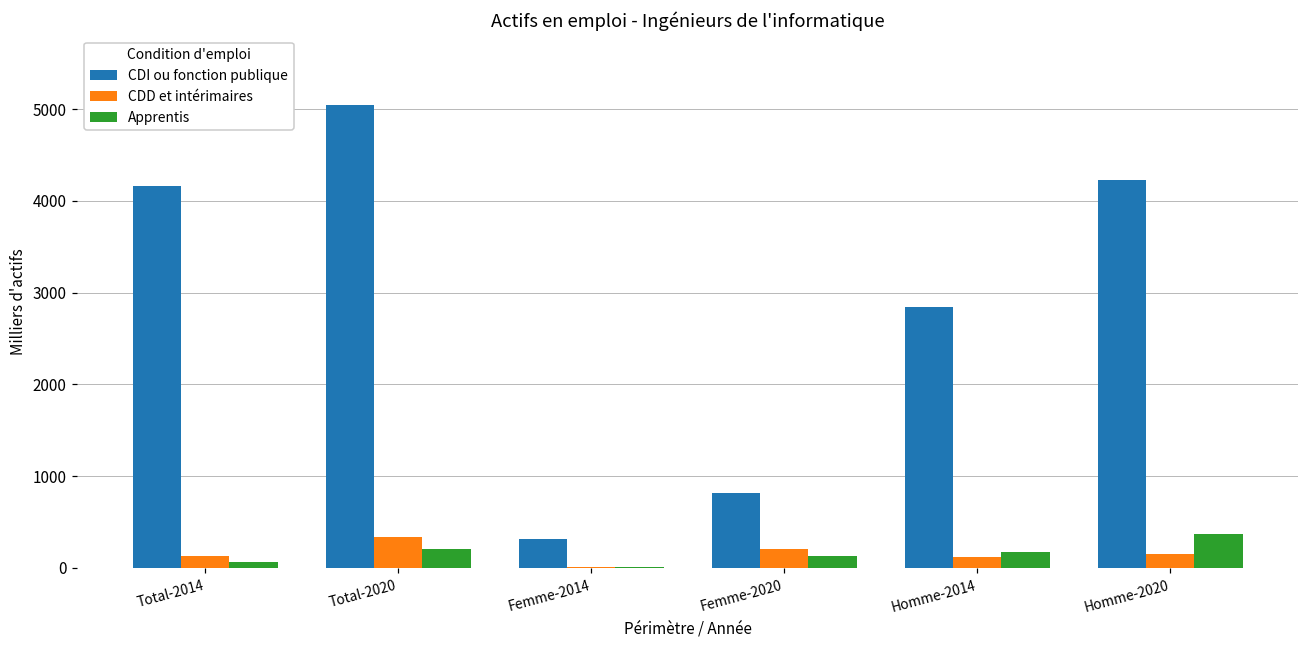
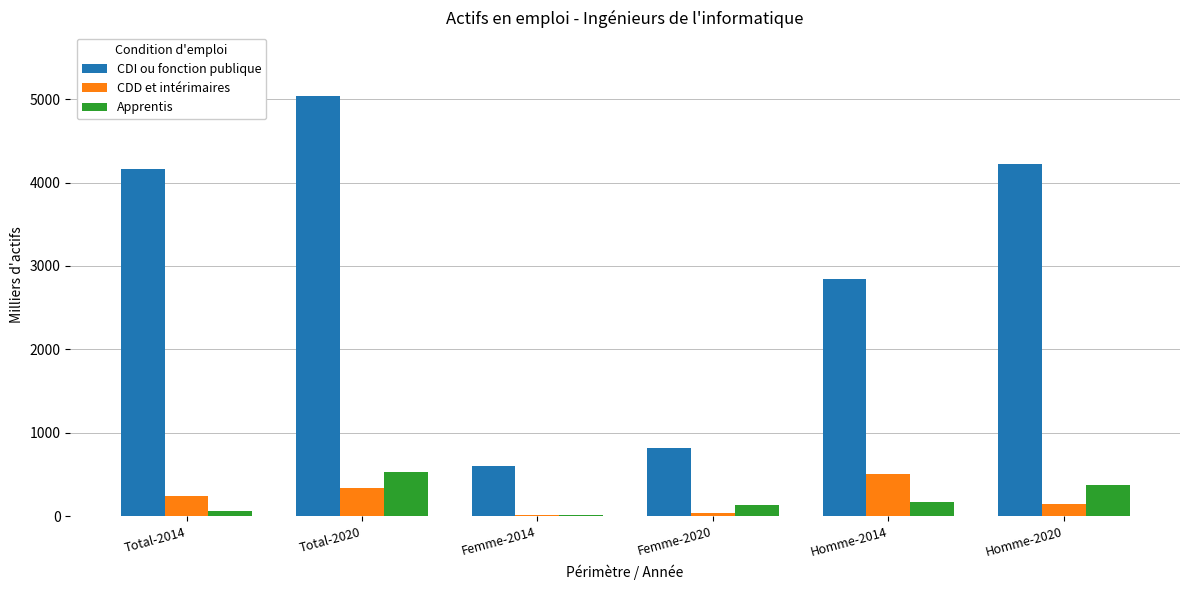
CDD et intérimaires, Total-2014: 100 -> 200
Apprentis, Total-2020: 200 -> 500
CDI ou fonction publique, Femme-2014: 300 -> 600
CDD et intérimaires, Femme-2020: 200 -> 0
CDD et intérimaires, Homme-2014: 100 -> 500
